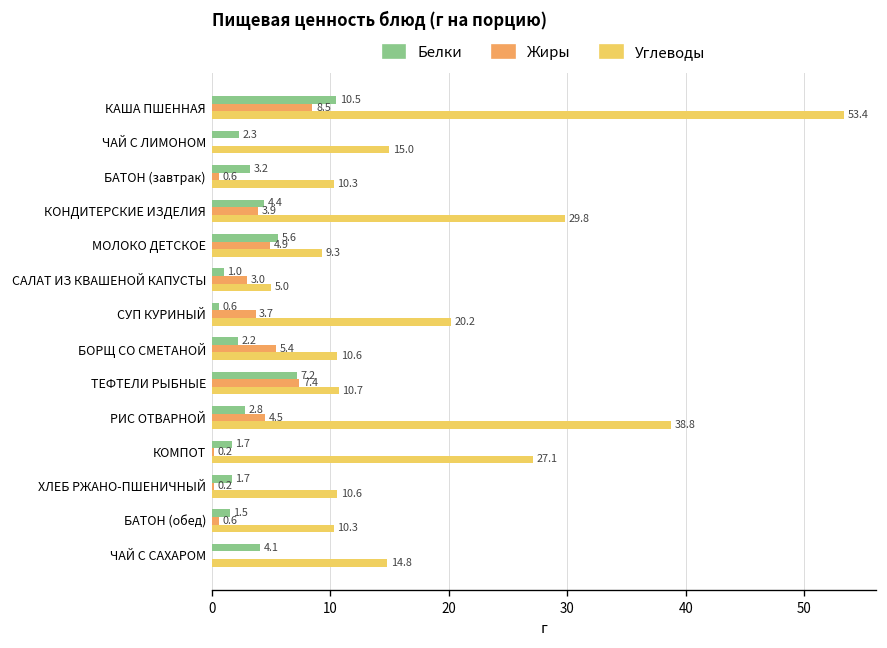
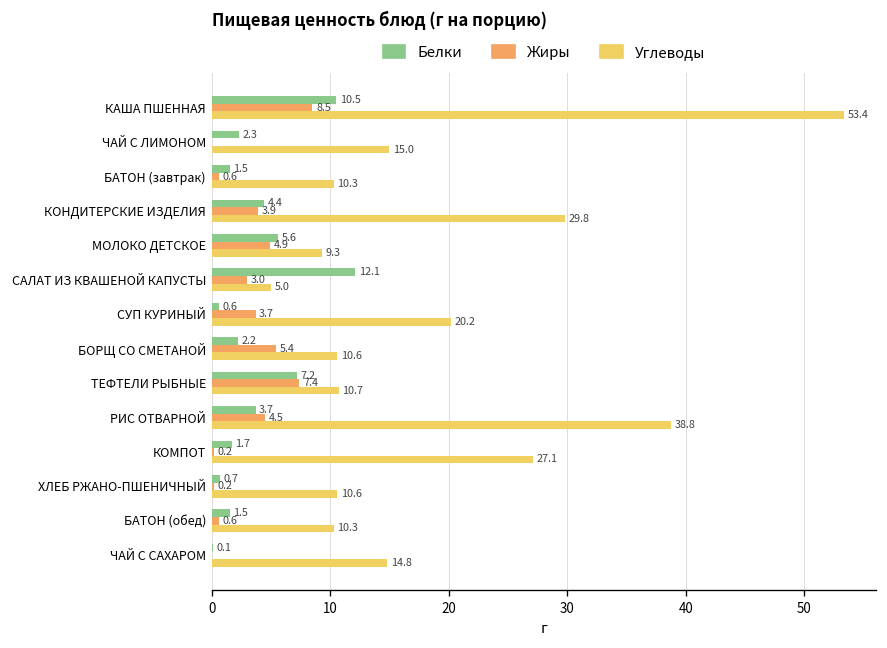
Белки, БАТОН (завтрак): 3.2 -> 1.5
Белки, САЛАТ ИЗ КВАШЕНОЙ КАПУСТЫ: 1.0 -> 12.1
Белки, РИС ОТВАРНОЙ: 2.8 -> 3.7
Белки, ХЛЕБ РЖАНО-ПШЕНИЧНЫЙ: 1.7 -> 0.7
Белки, ЧАЙ С САХАРОМ: 4.1 -> 0.1
